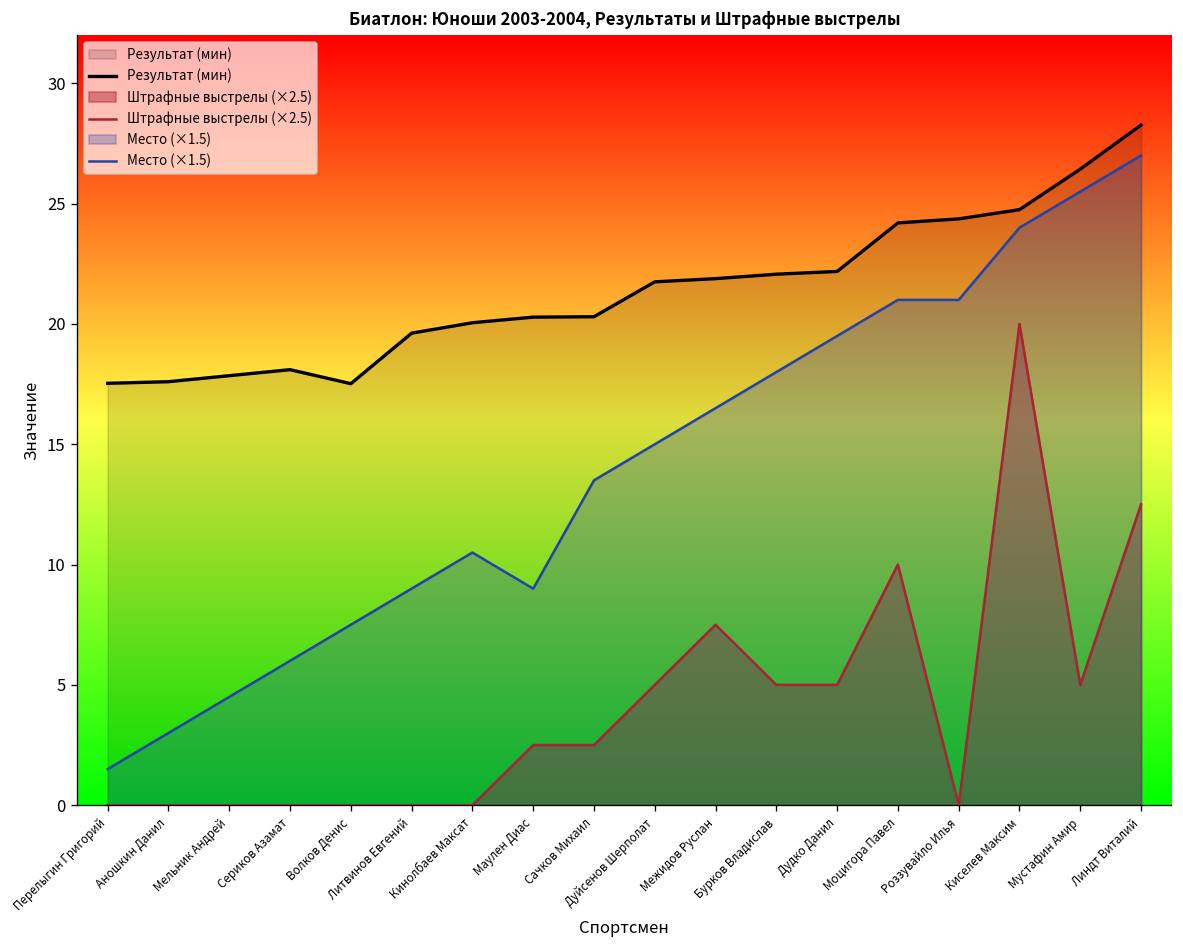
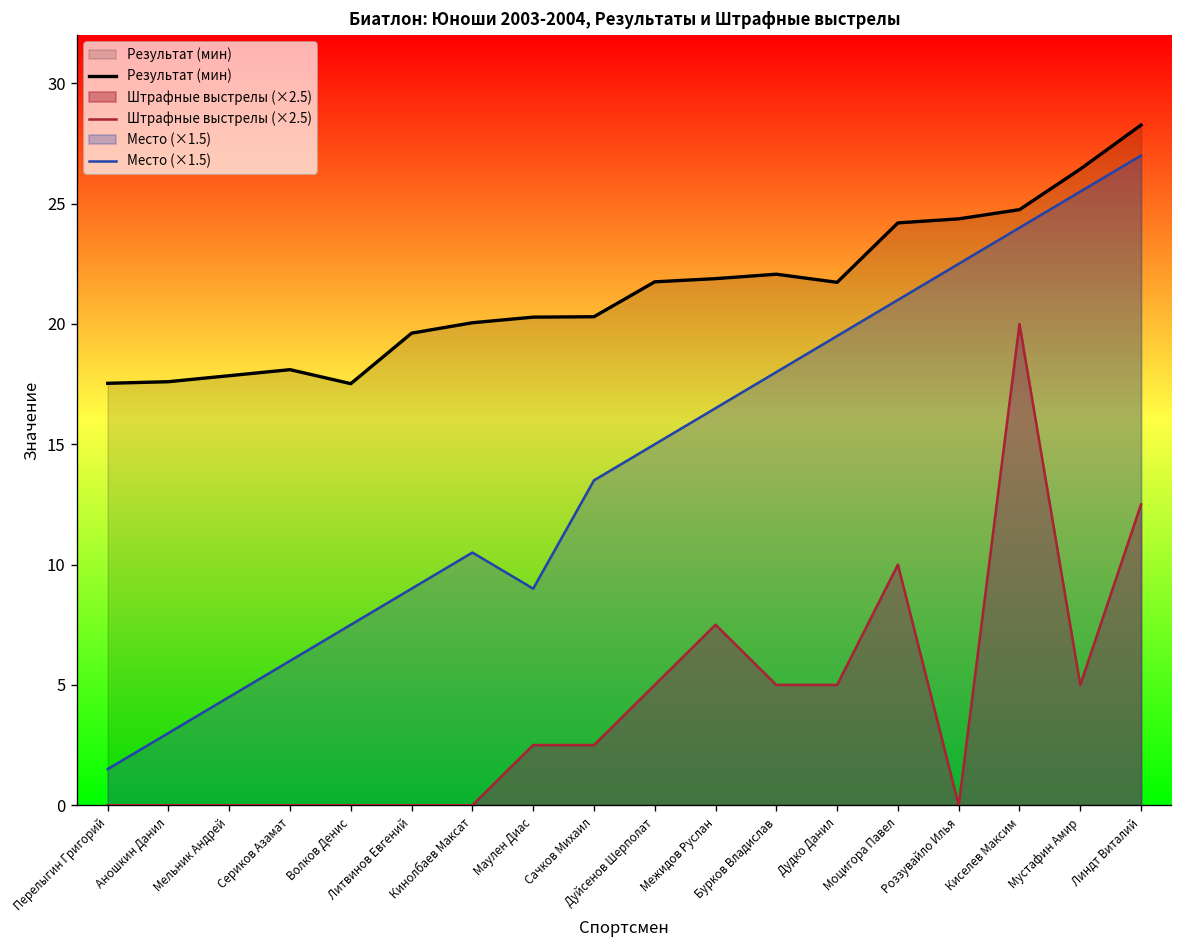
Результат (мин), Дудко Данил: 22.2 -> 21.7
Место (×1.5), Роззувайло Илья: 21.0 -> 22.5
